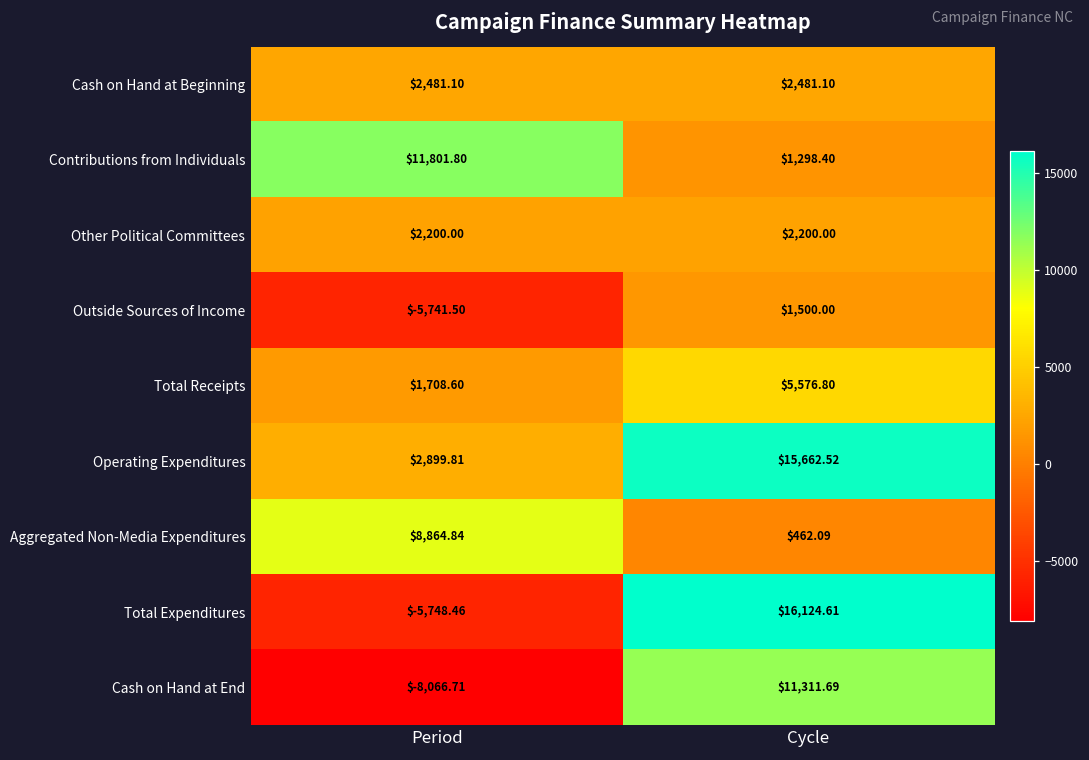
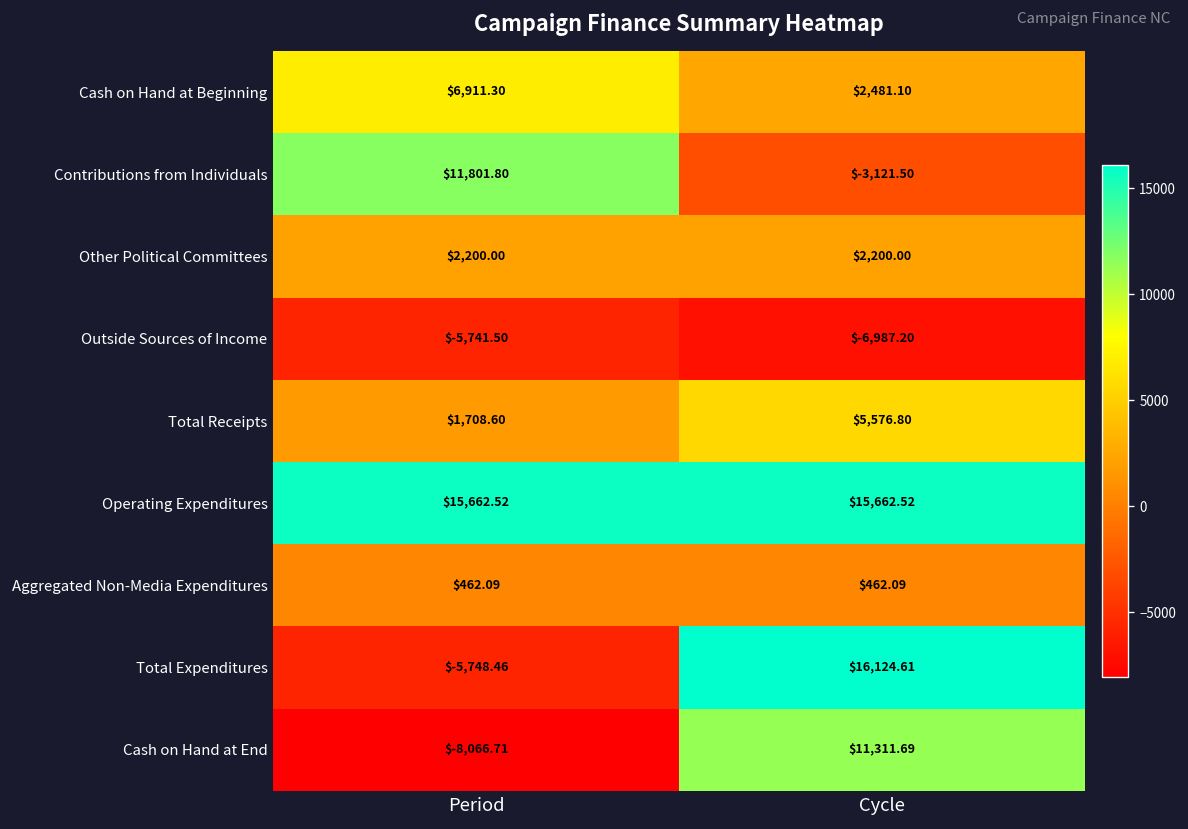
Cash on Hand at Beginning, Period: $2,481.10 -> $6,911.30
Contributions from Individuals, Cycle: $1,298.40 -> $-3,121.50
Outside Sources of Income, Cycle: $1,500.00 -> $-6,987.20
Operating Expenditures, Period: $2,899.81 -> $15,662.52
Aggregated Non-Media Expenditures, Period: $8,864.84 -> $462.09
